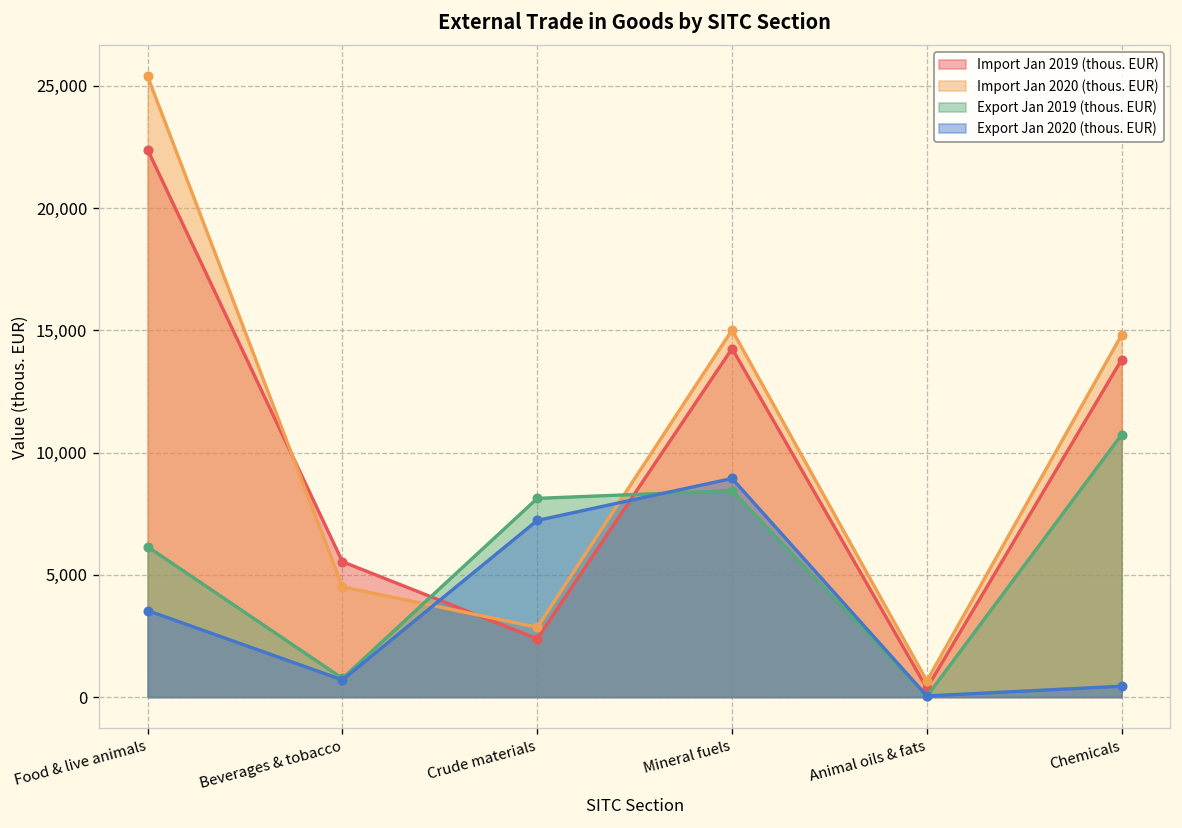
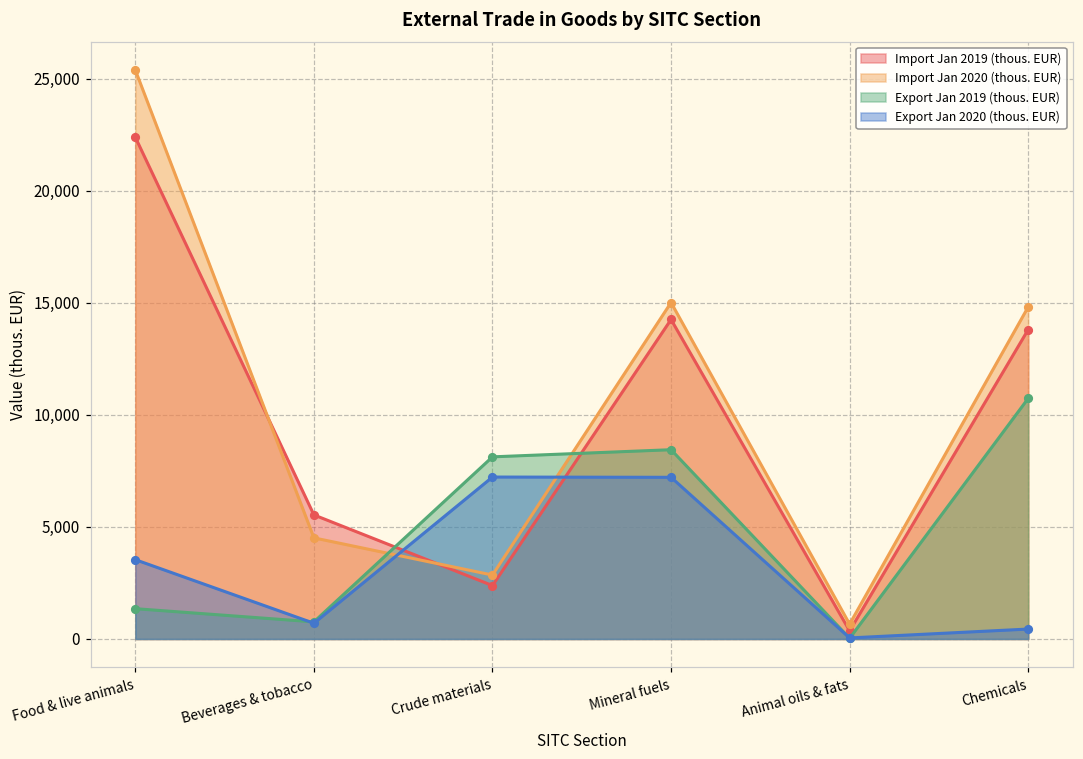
Export Jan 2019 (thous. EUR), Food & live animals: 6,100 -> 1,400
Export Jan 2020 (thous. EUR), Mineral fuels: 8,900 -> 7,200
